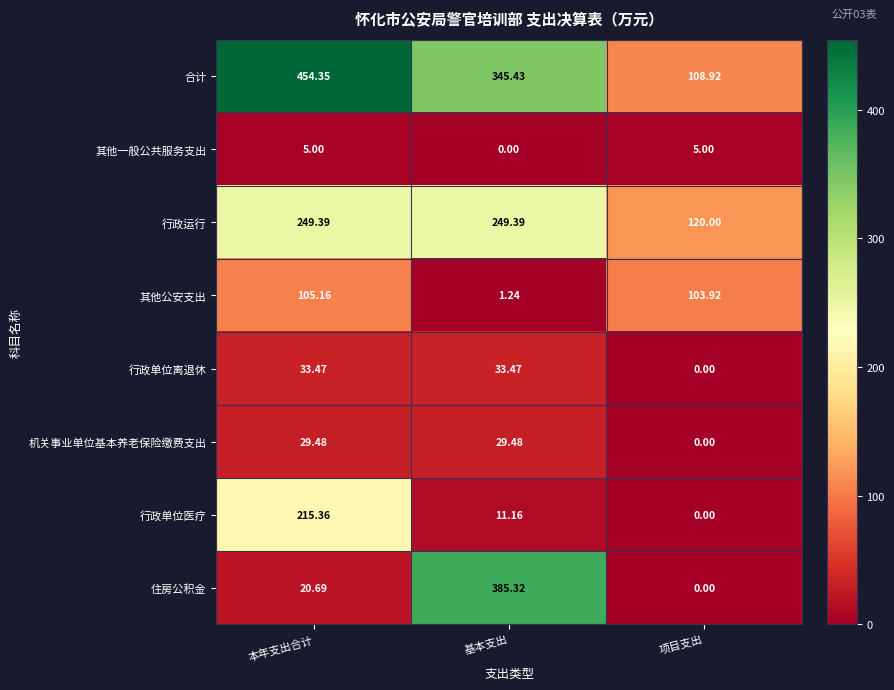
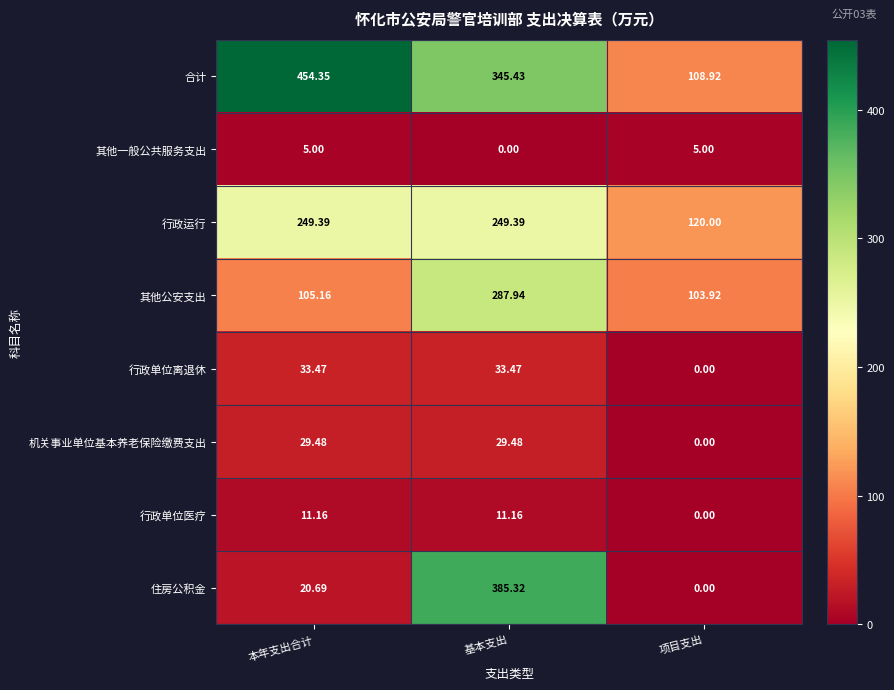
其他公安支出, 基本支出: 1.24 -> 287.94
行政单位医疗, 本年支出合计: 215.36 -> 11.16
